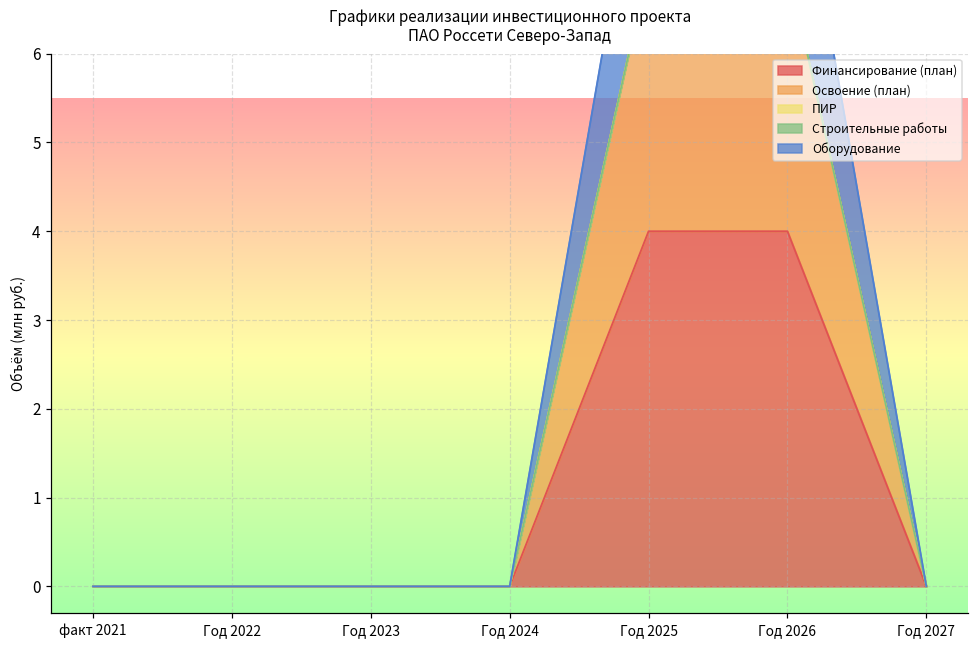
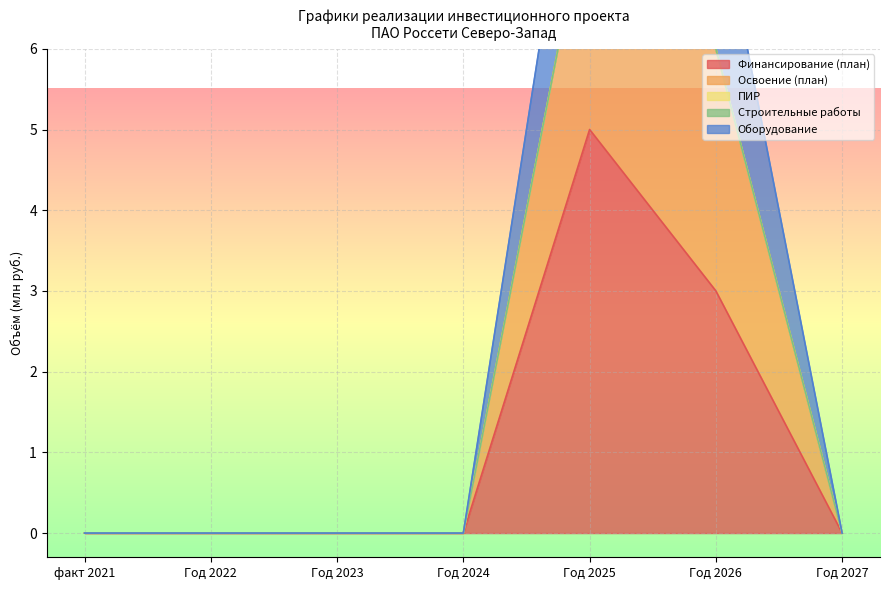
Финансирование (план), Год 2025: 4 -> 5
Финансирование (план), Год 2026: 4 -> 3
